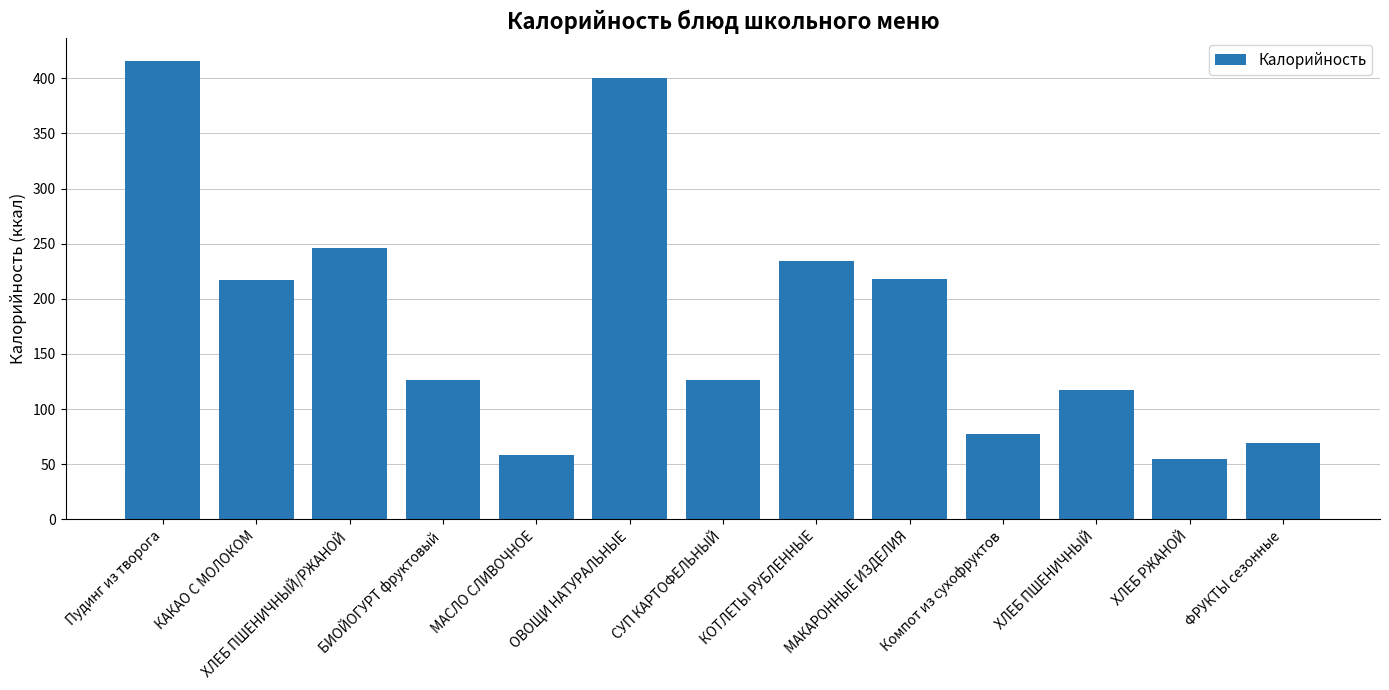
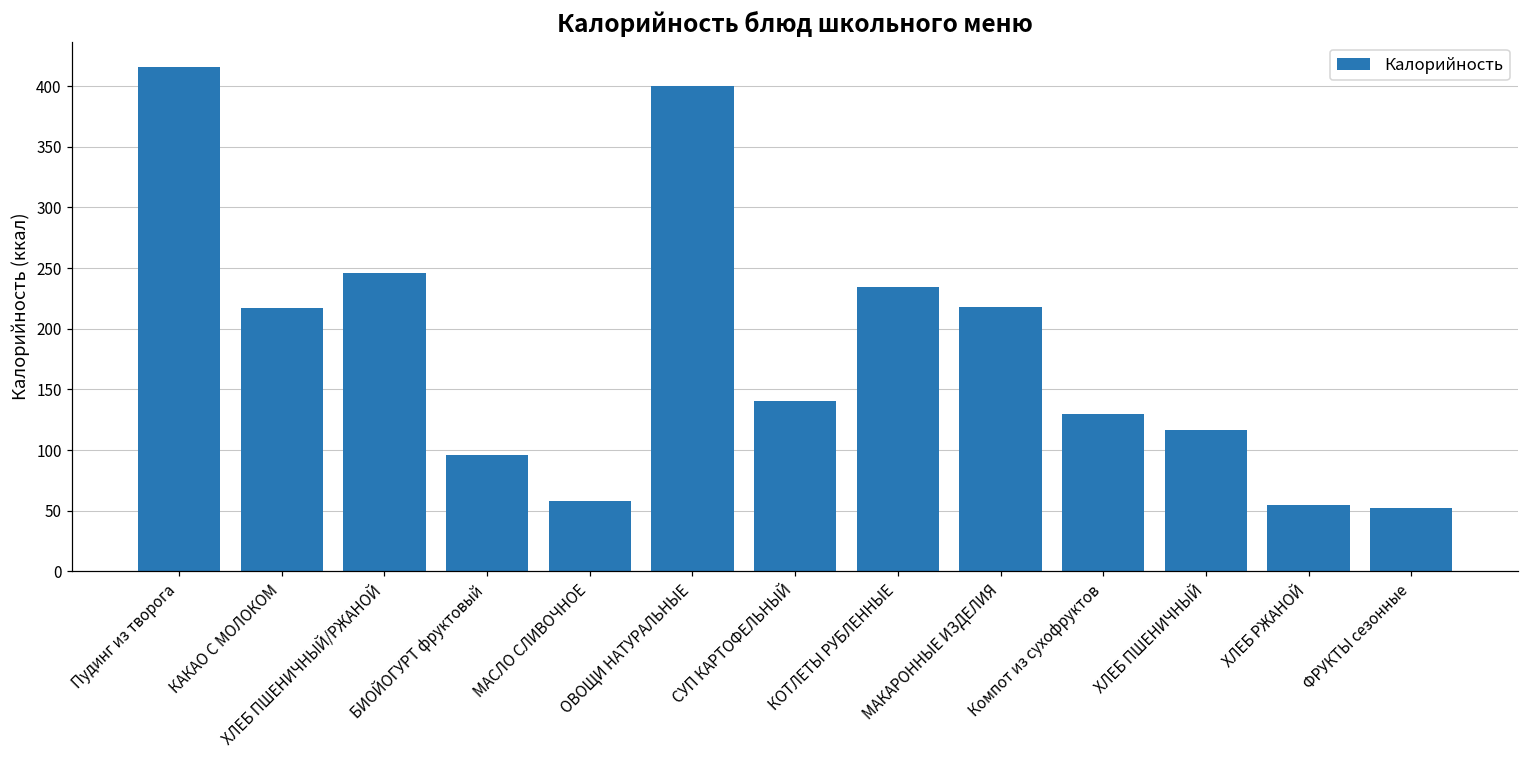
БИОЙОГУРТ фруктовый: 127 -> 96
СУП КАРТОФЕЛЬНЫЙ: 127 -> 141
Компот из сухофруктов: 77 -> 130
ФРУКТЫ сезонные: 70 -> 52
